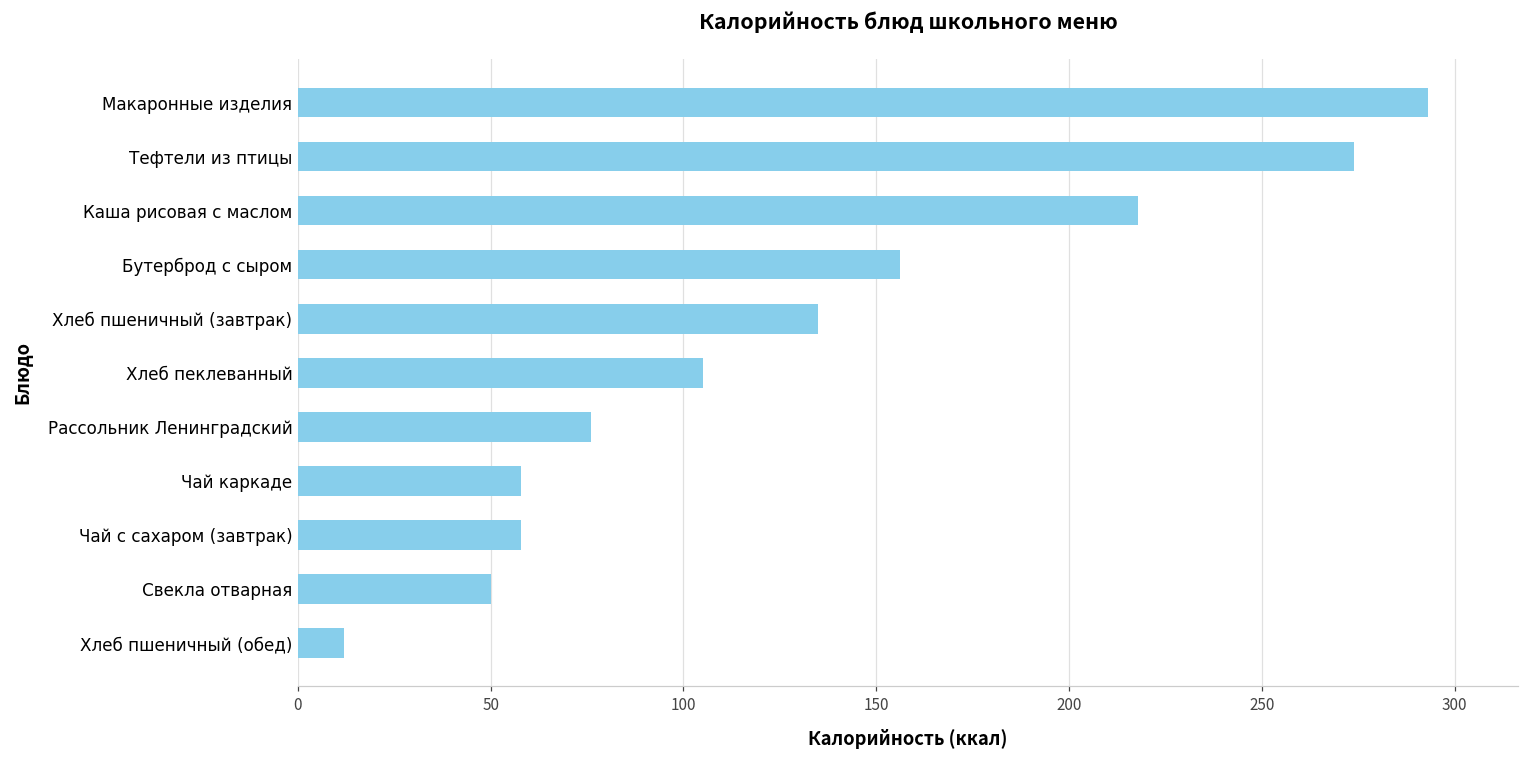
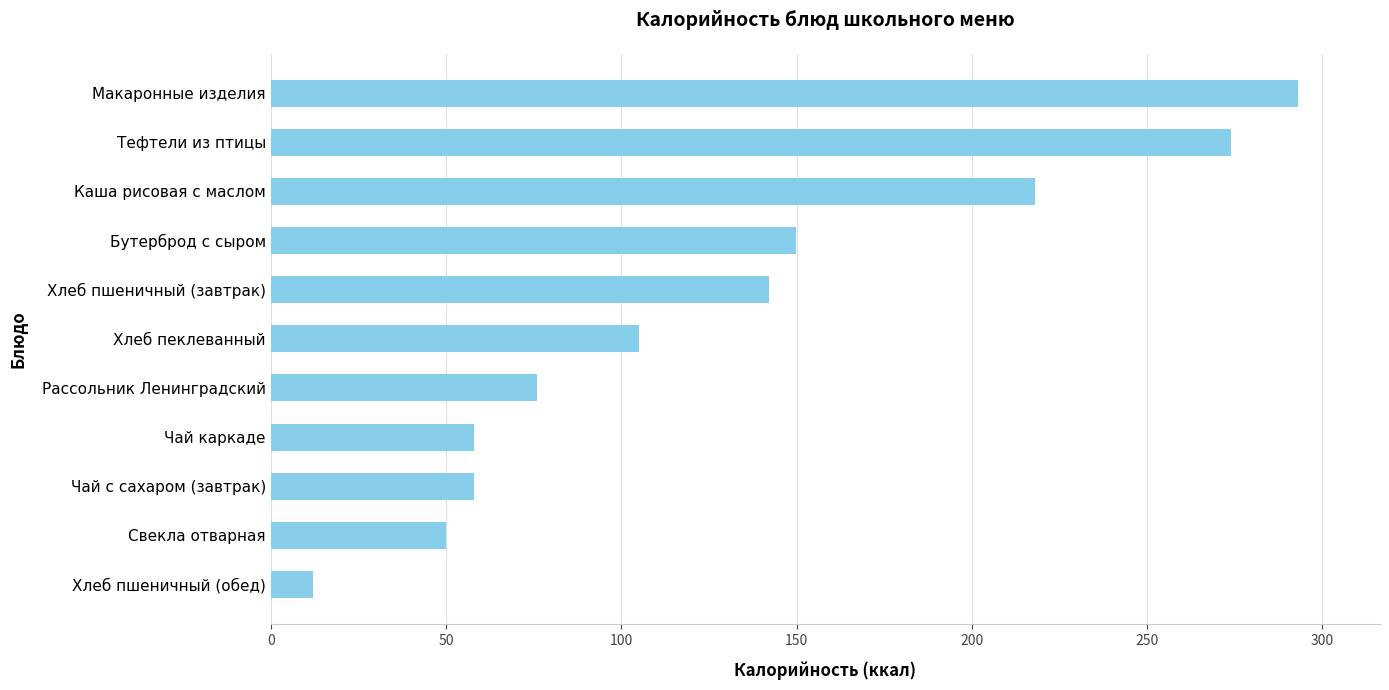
Бутерброд с сыром: 156 -> 150
Хлеб пшеничный (завтрак): 135 -> 142
